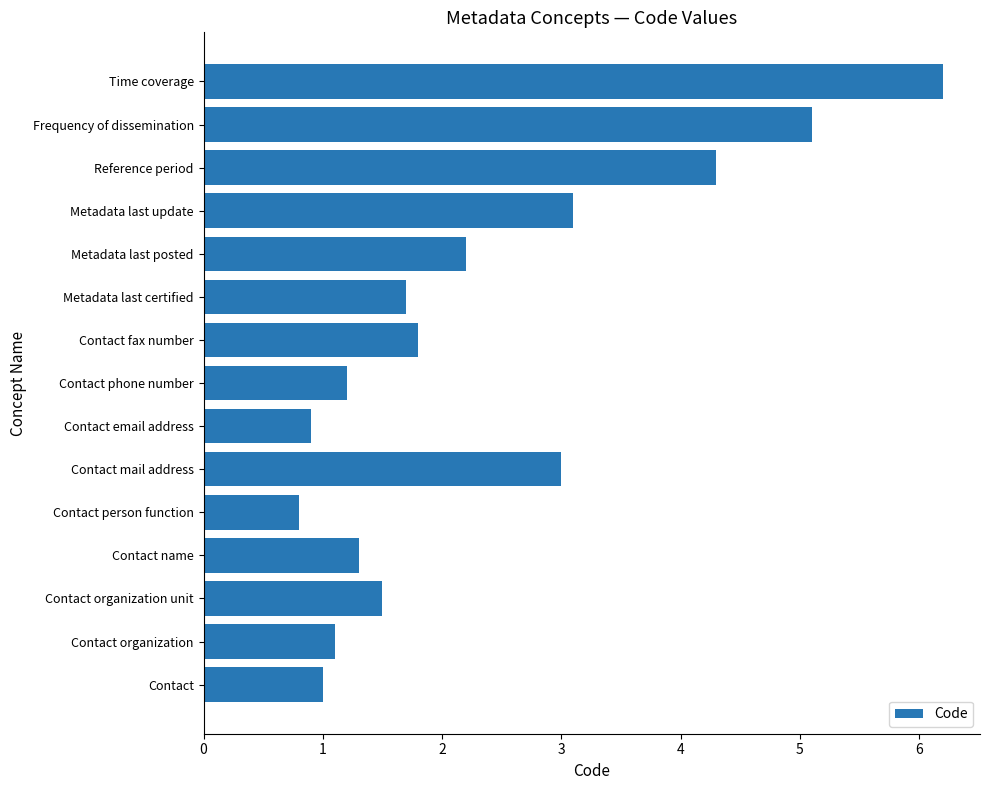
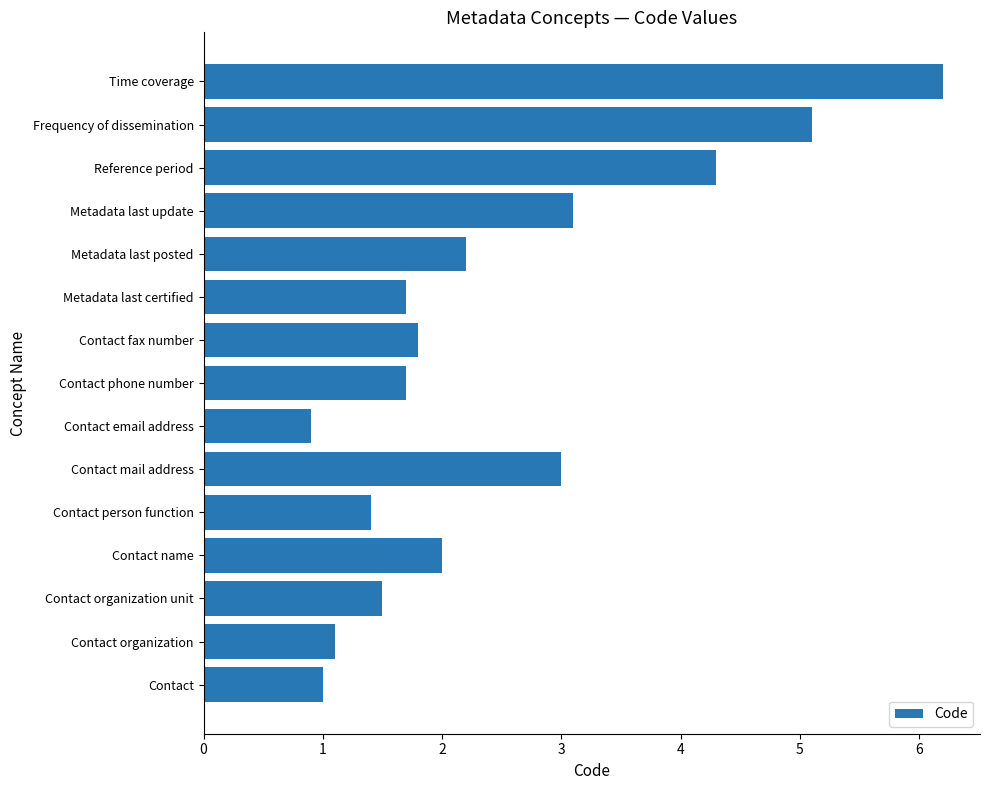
Contact phone number: 1.2 -> 1.7
Contact person function: 0.8 -> 1.4
Contact name: 1.3 -> 2.0
